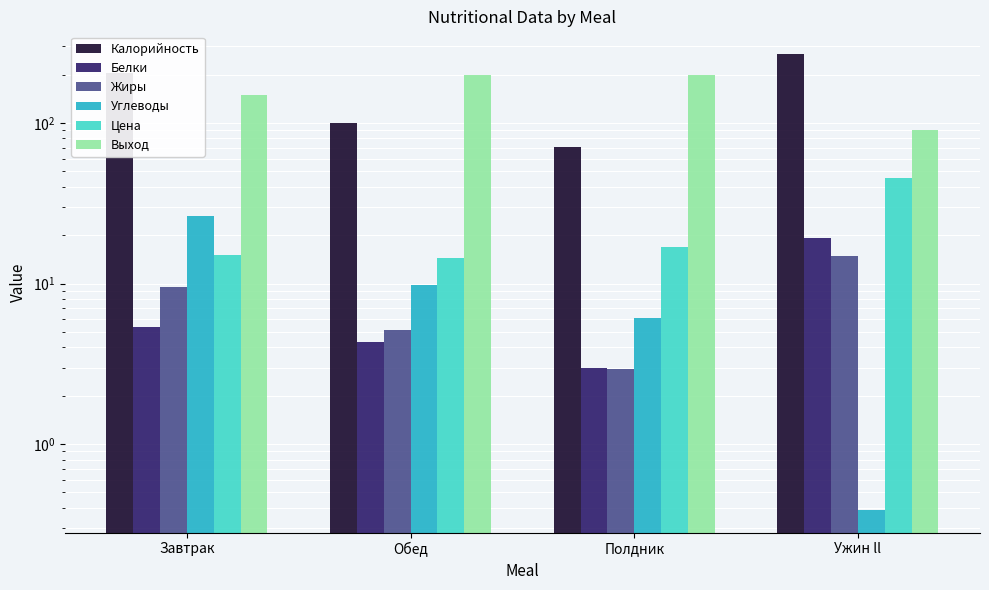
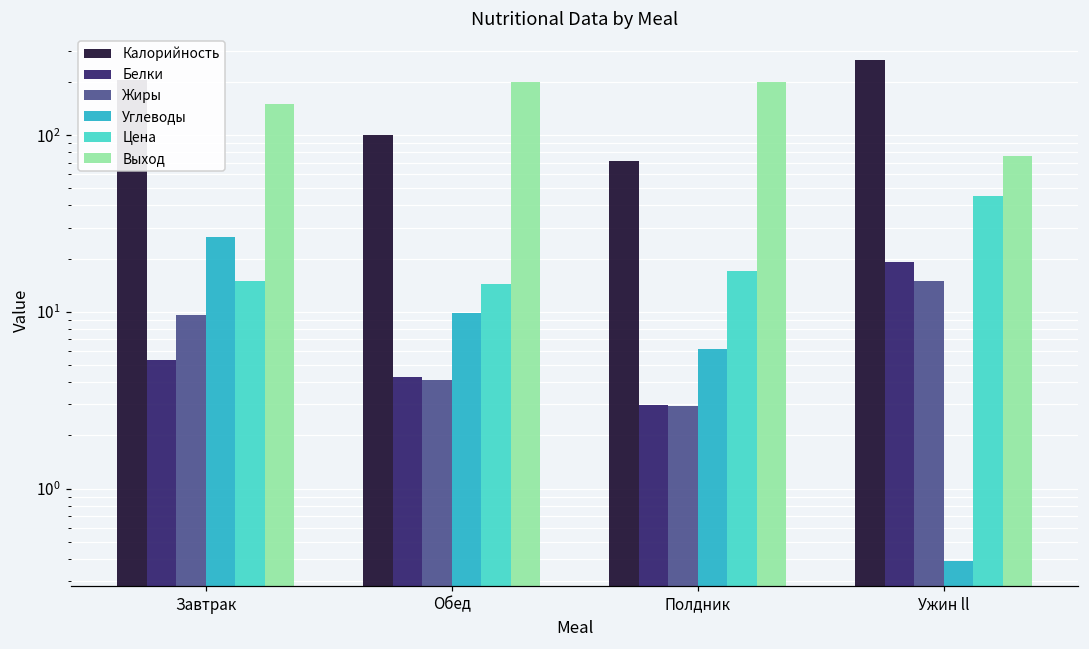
Жиры, Обед: 5.1 -> 4.1
Выход, Ужин ll: 90 -> 80
